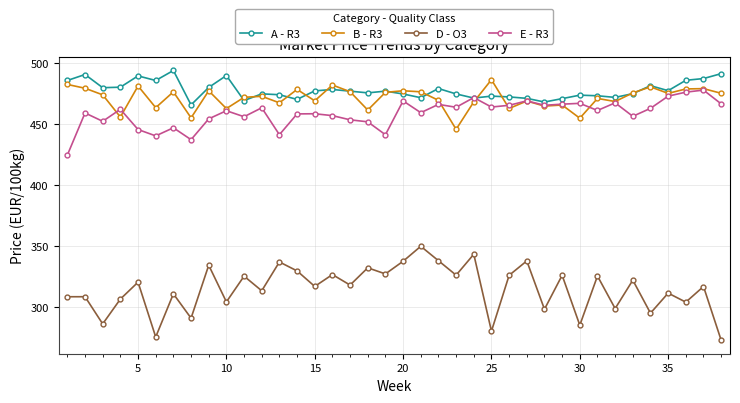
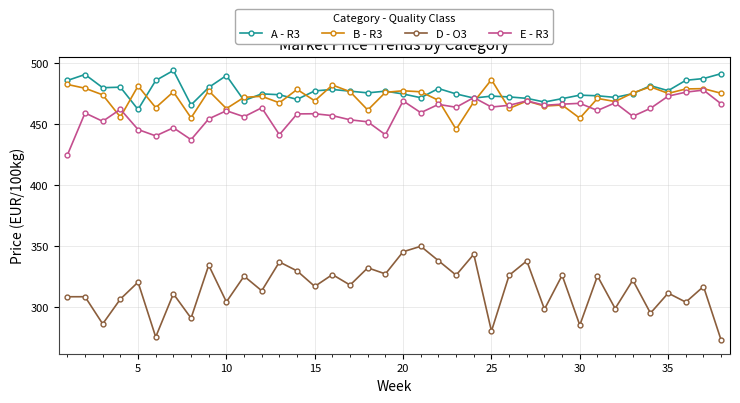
A - R3, 5: 489 -> 462
D - O3, 20: 337 -> 345
